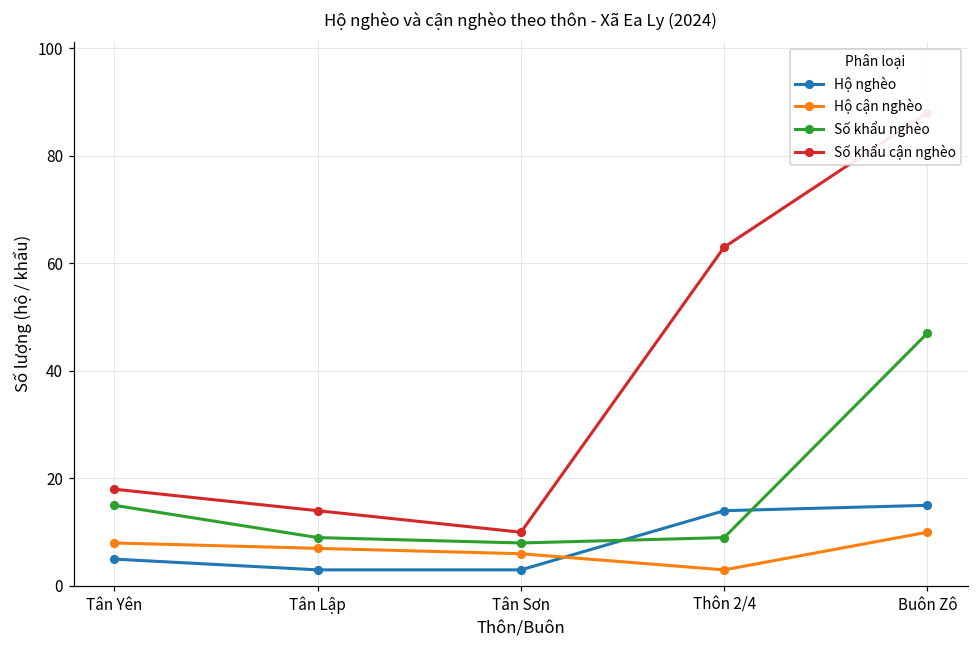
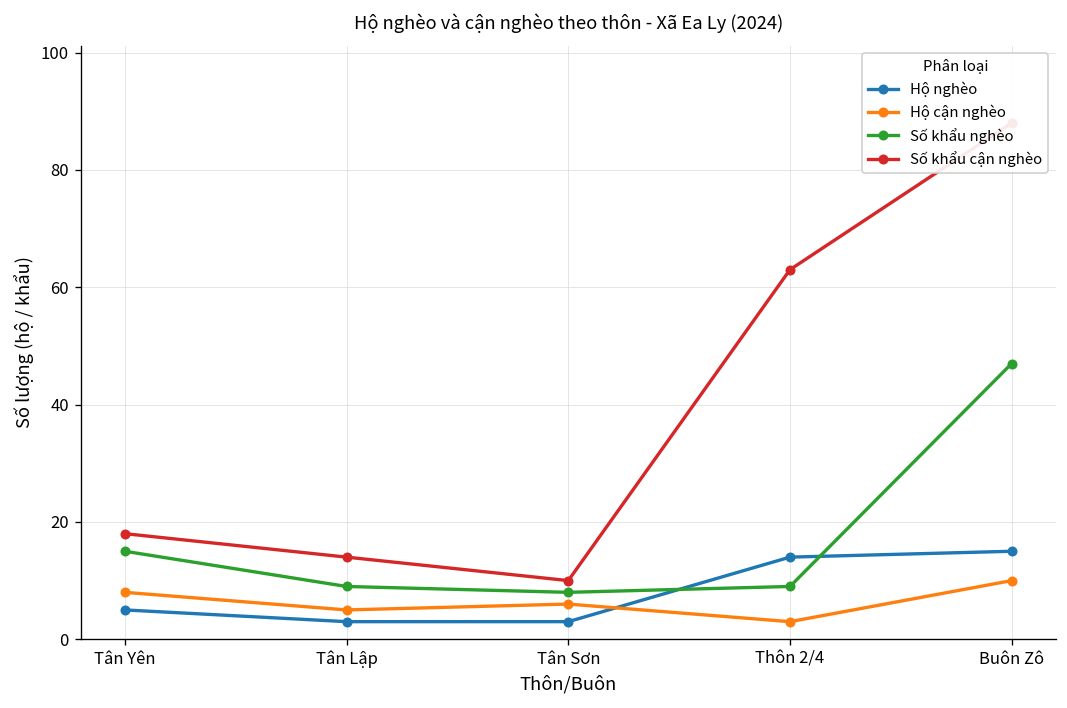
Hộ cận nghèo, Tân Lập: 7 -> 5
